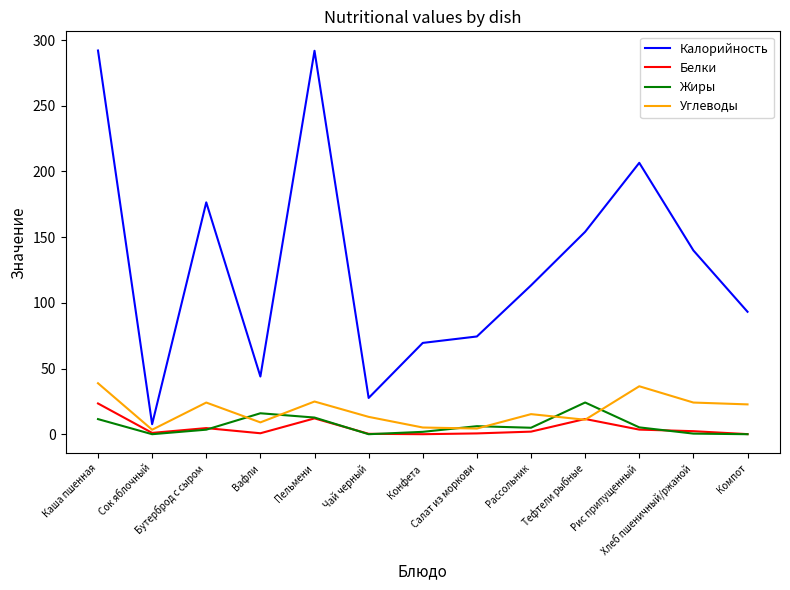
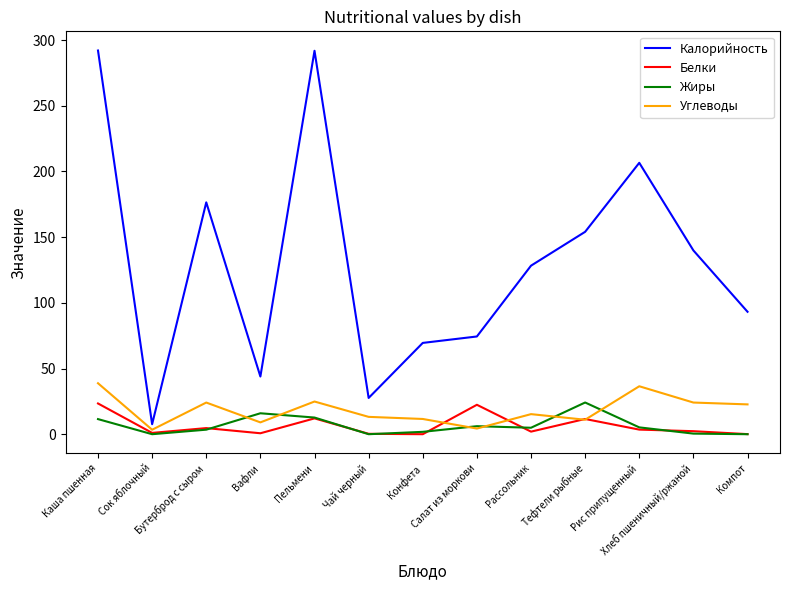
Углеводы, Конфета: 5 -> 12
Белки, Салат из моркови: 1 -> 22
Калорийность, Рассольник: 113 -> 128
